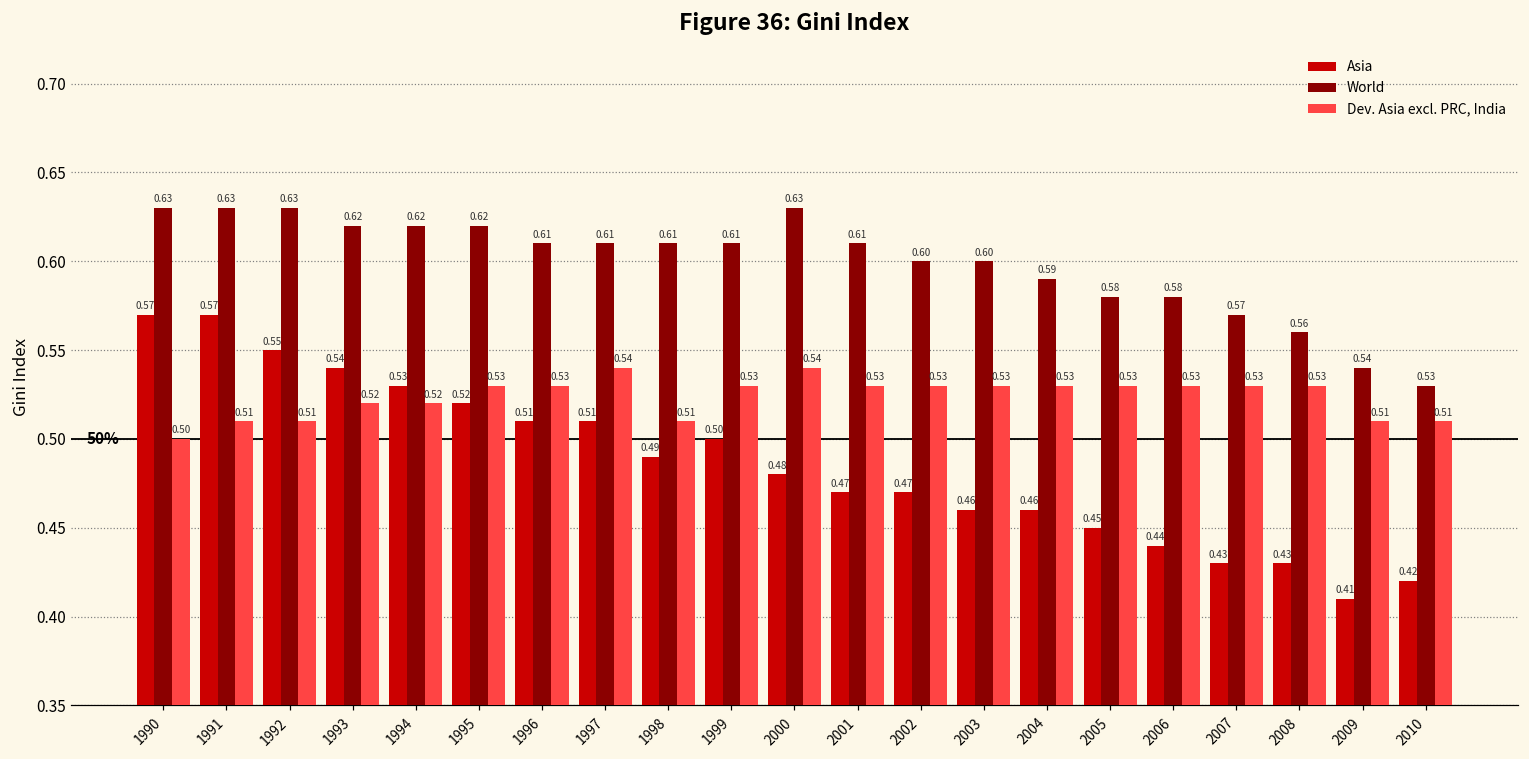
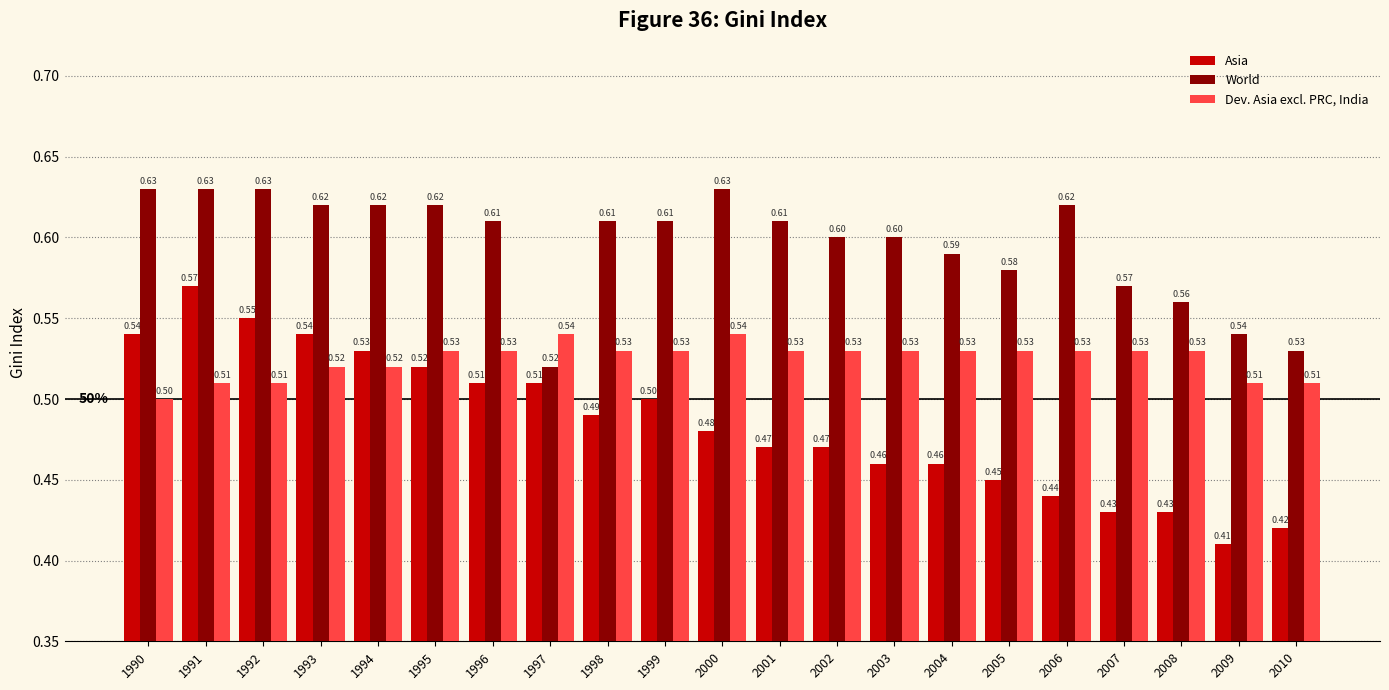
Asia, 1990: 0.57 -> 0.54
World, 1997: 0.61 -> 0.52
Dev. Asia excl. PRC, India, 1998: 0.51 -> 0.53
World, 2006: 0.58 -> 0.62
